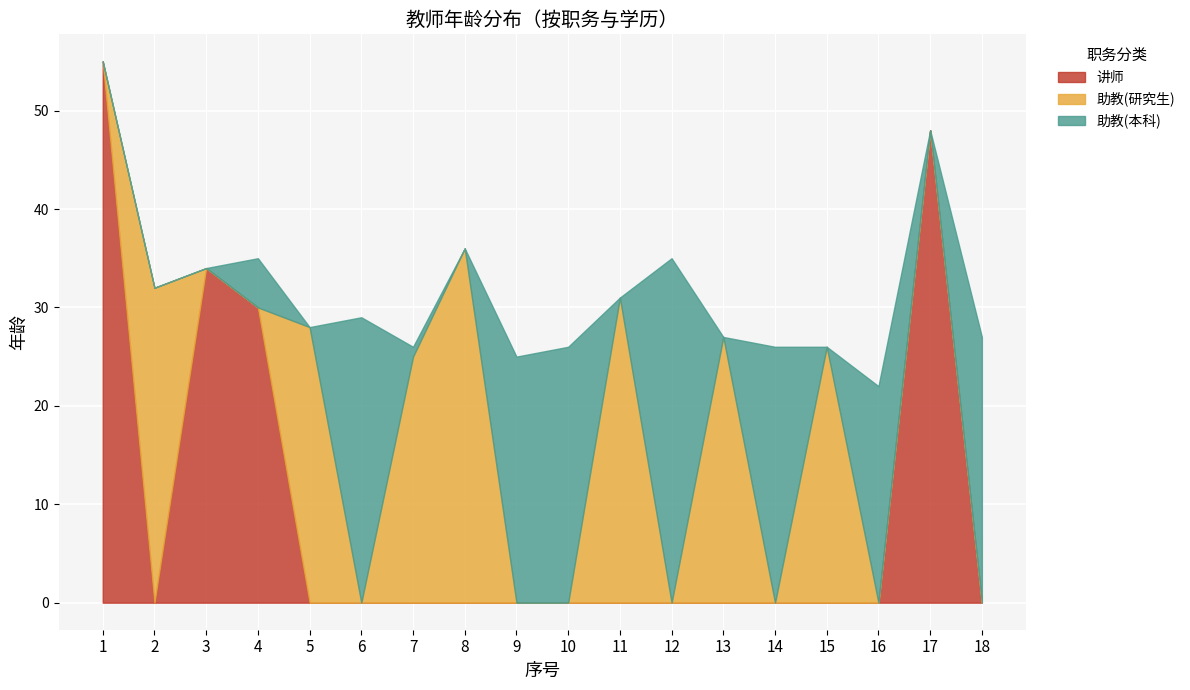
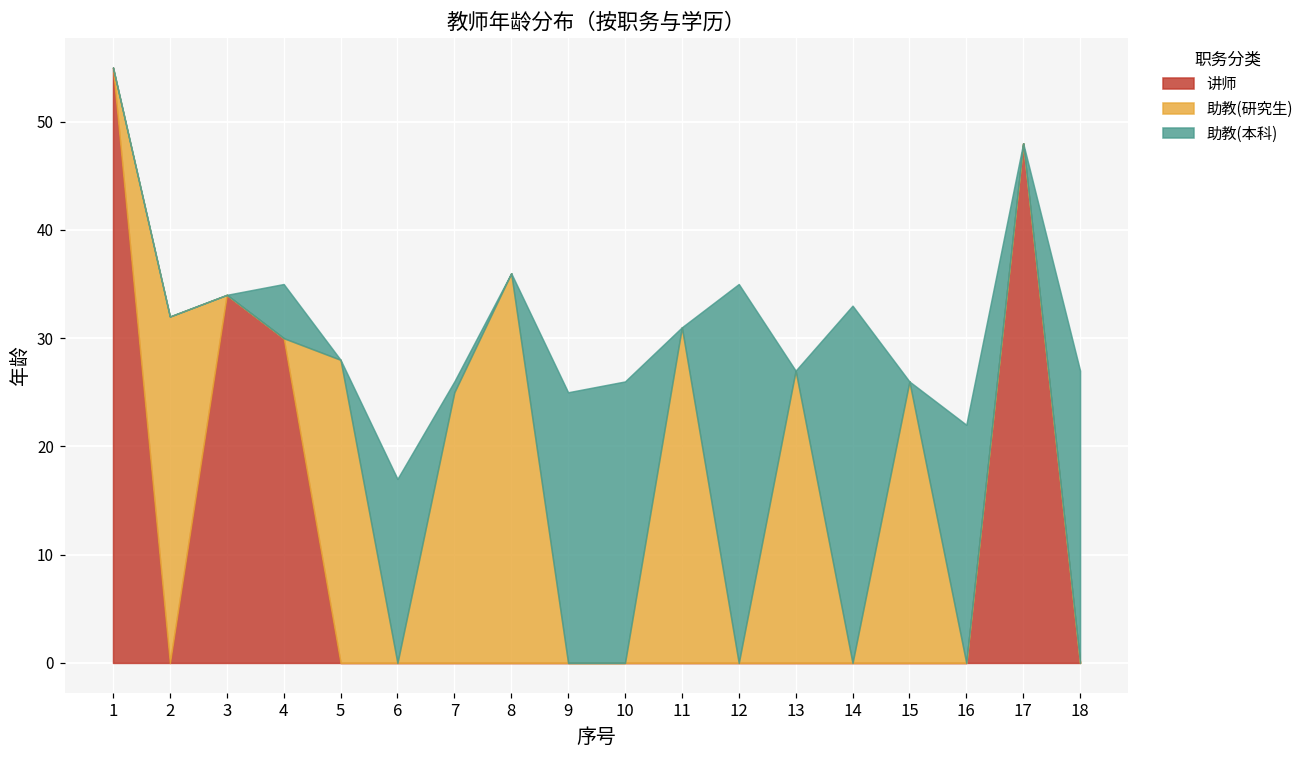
助教(本科), 6: 29 -> 17
助教(本科), 14: 26 -> 33
